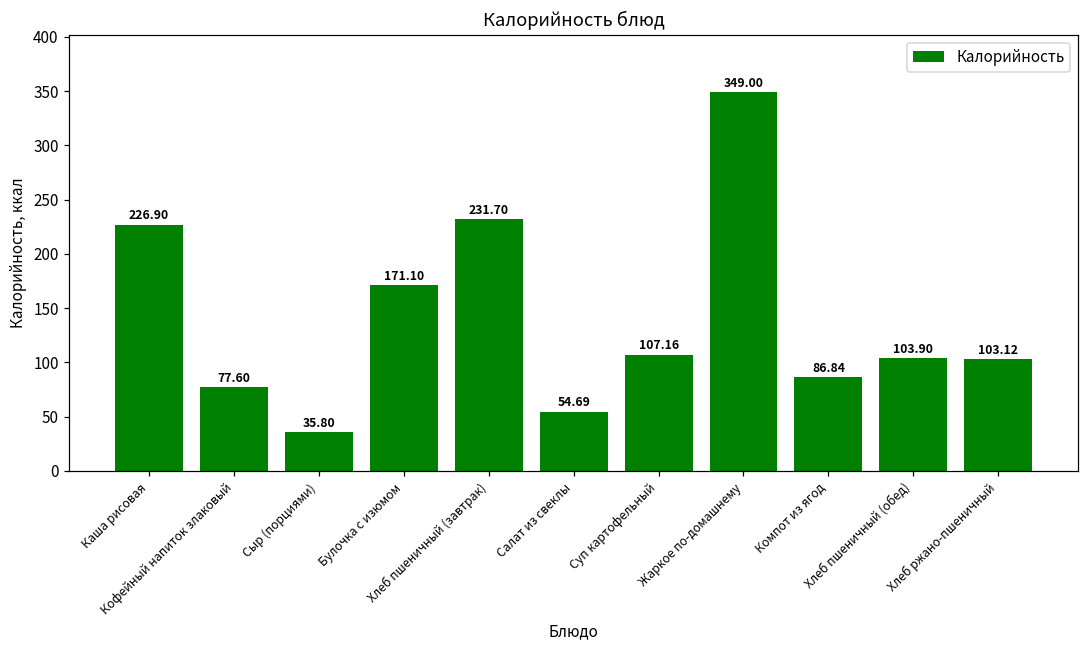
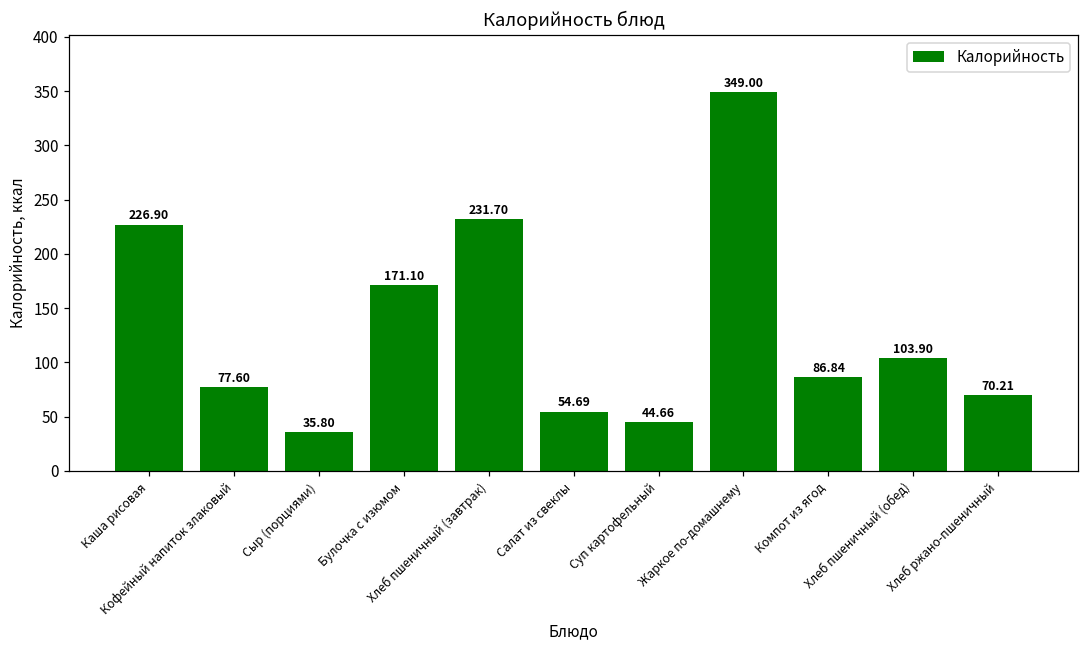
Суп картофельный: 107.16 -> 44.66
Хлеб ржано-пшеничный: 103.12 -> 70.21
